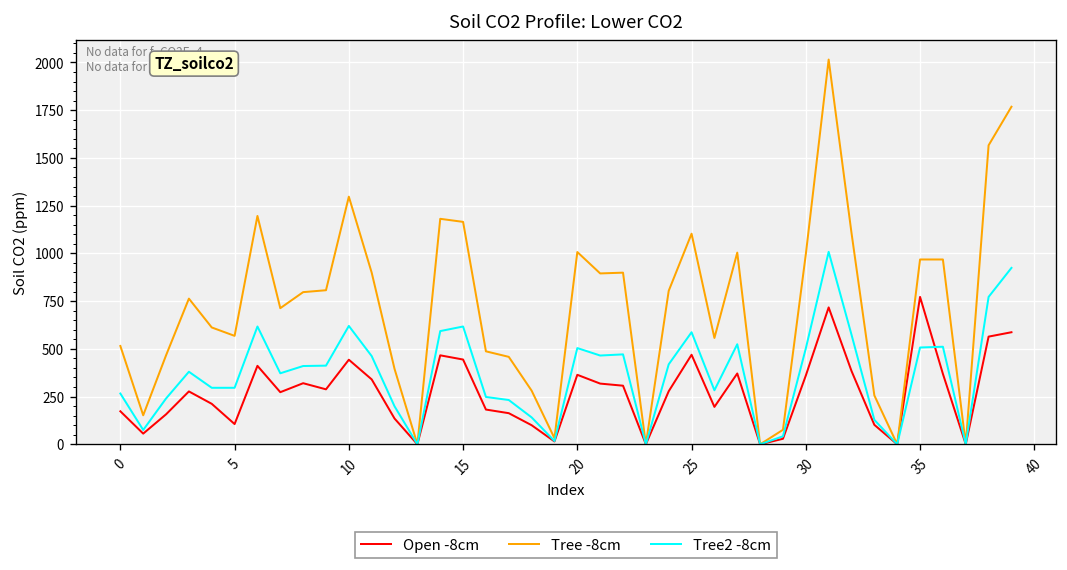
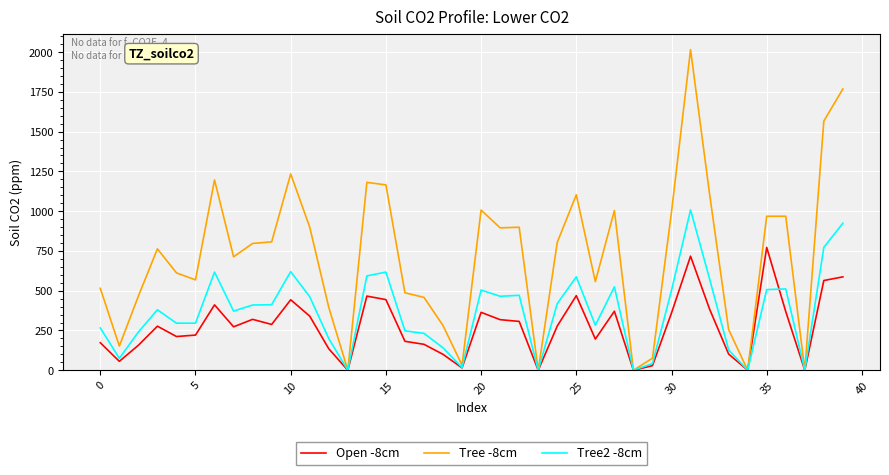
Open -8cm, 5: 110 -> 220
Tree -8cm, 10: 1300 -> 1230
